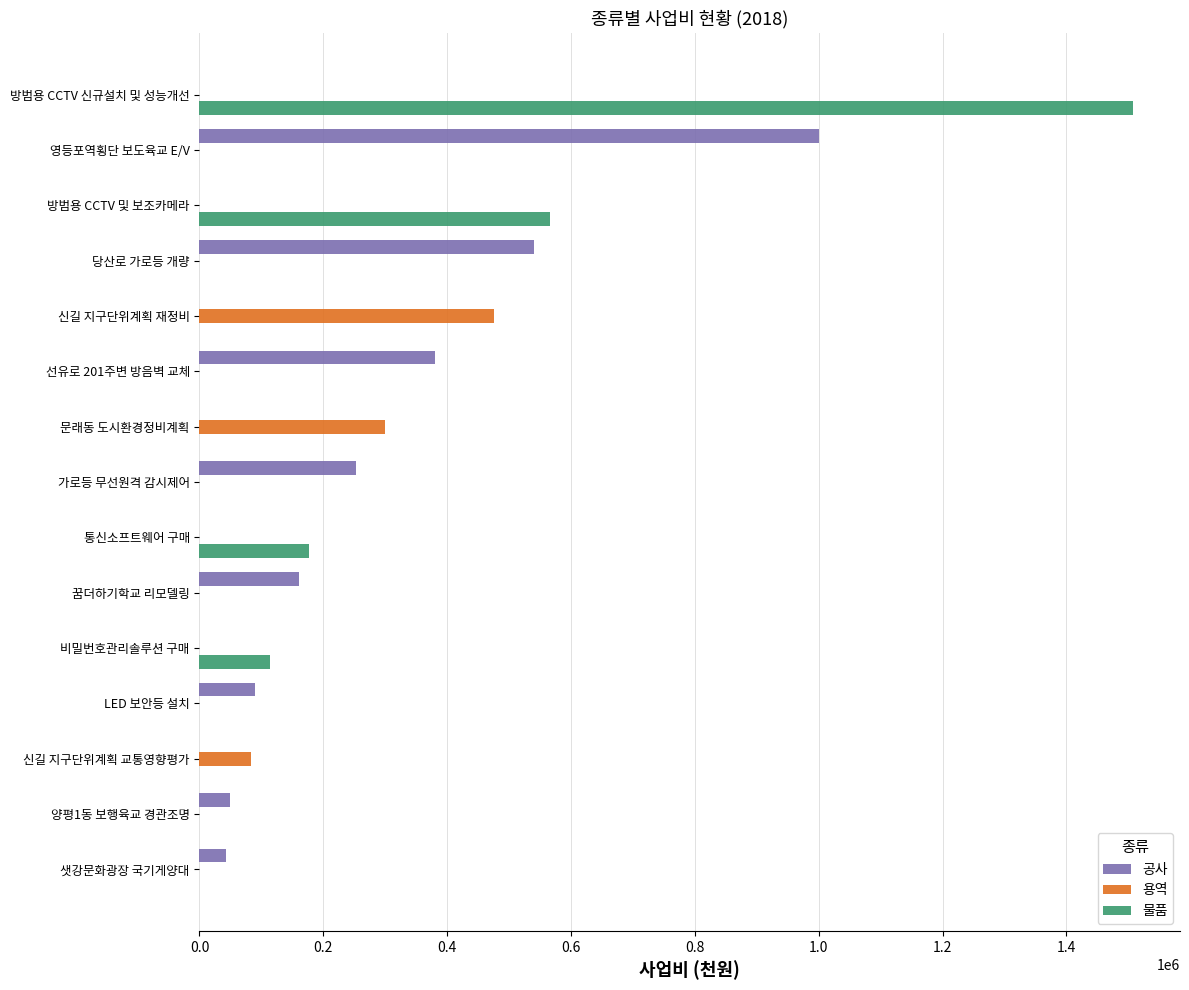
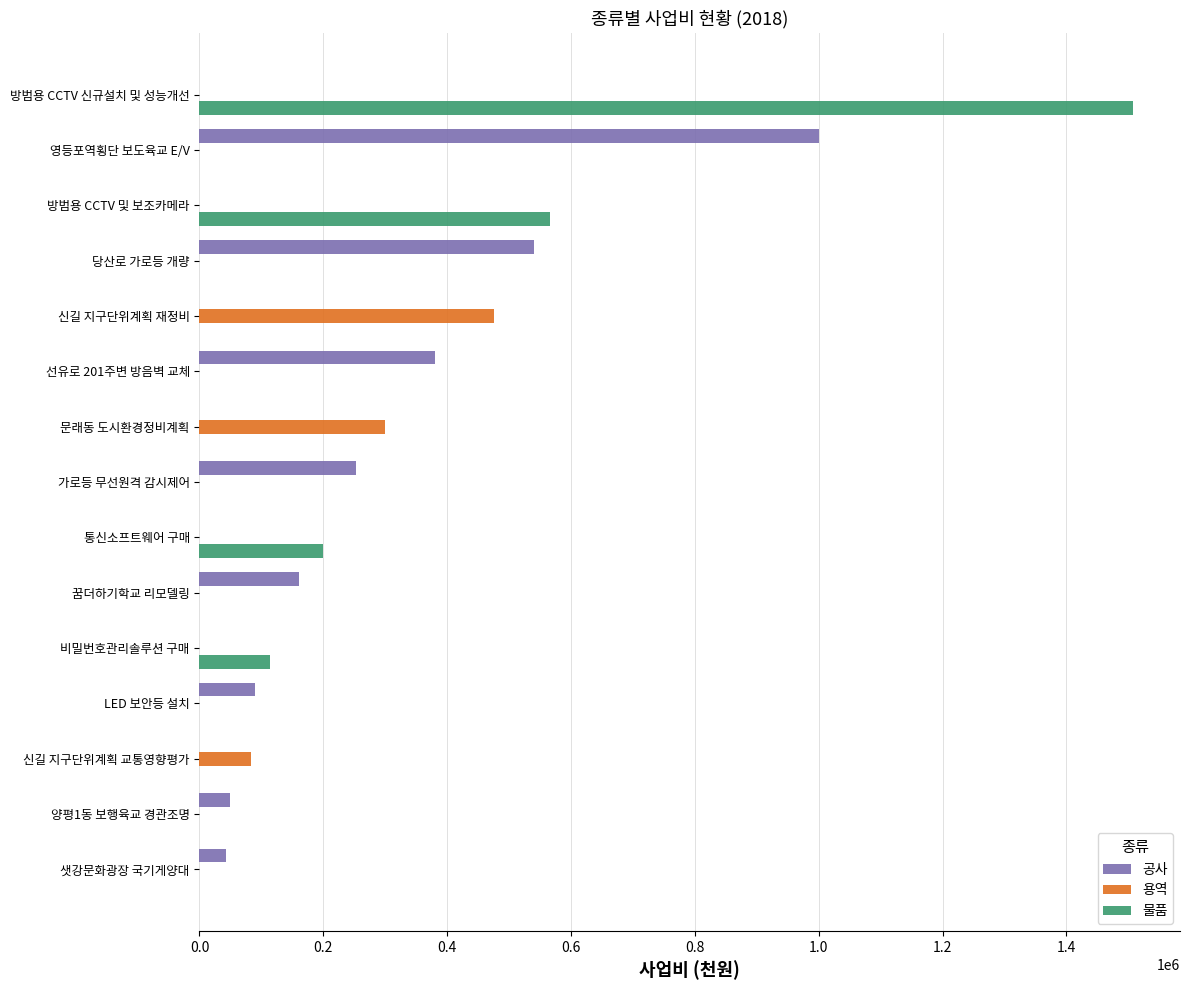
물품, 통신소프트웨어 구매: 180000 -> 200000
